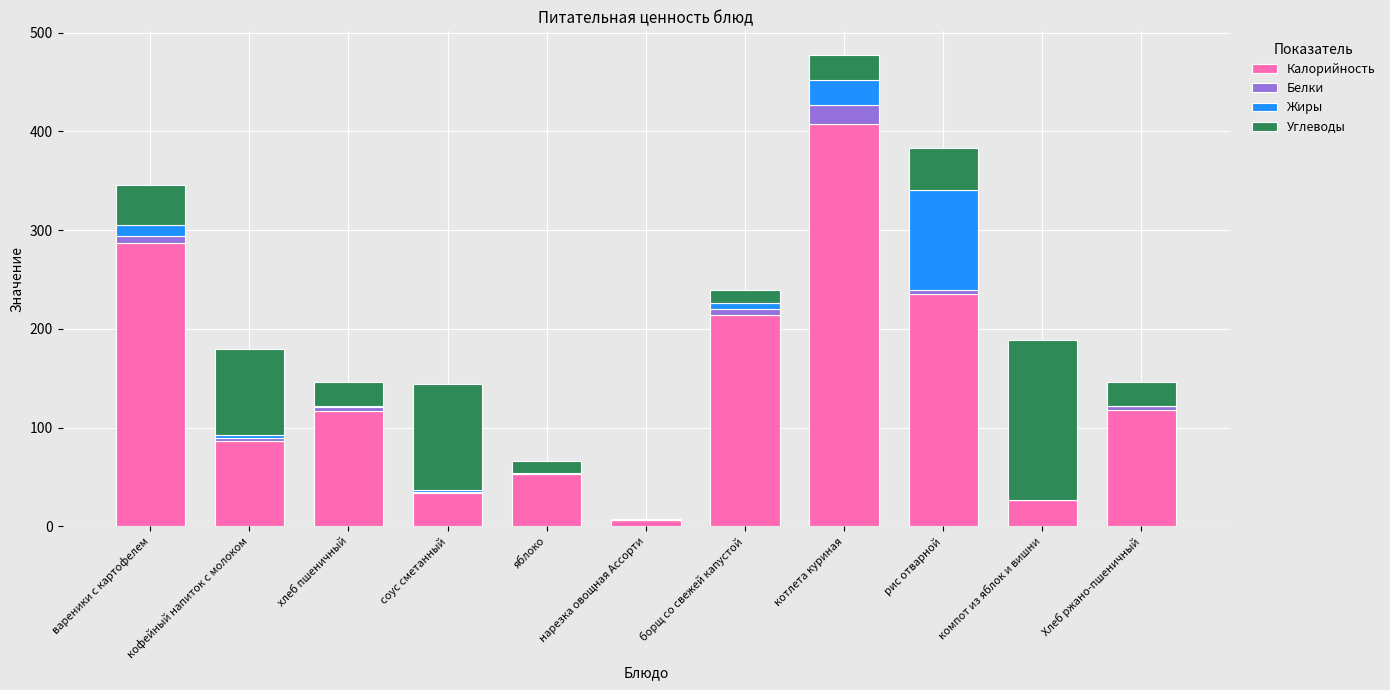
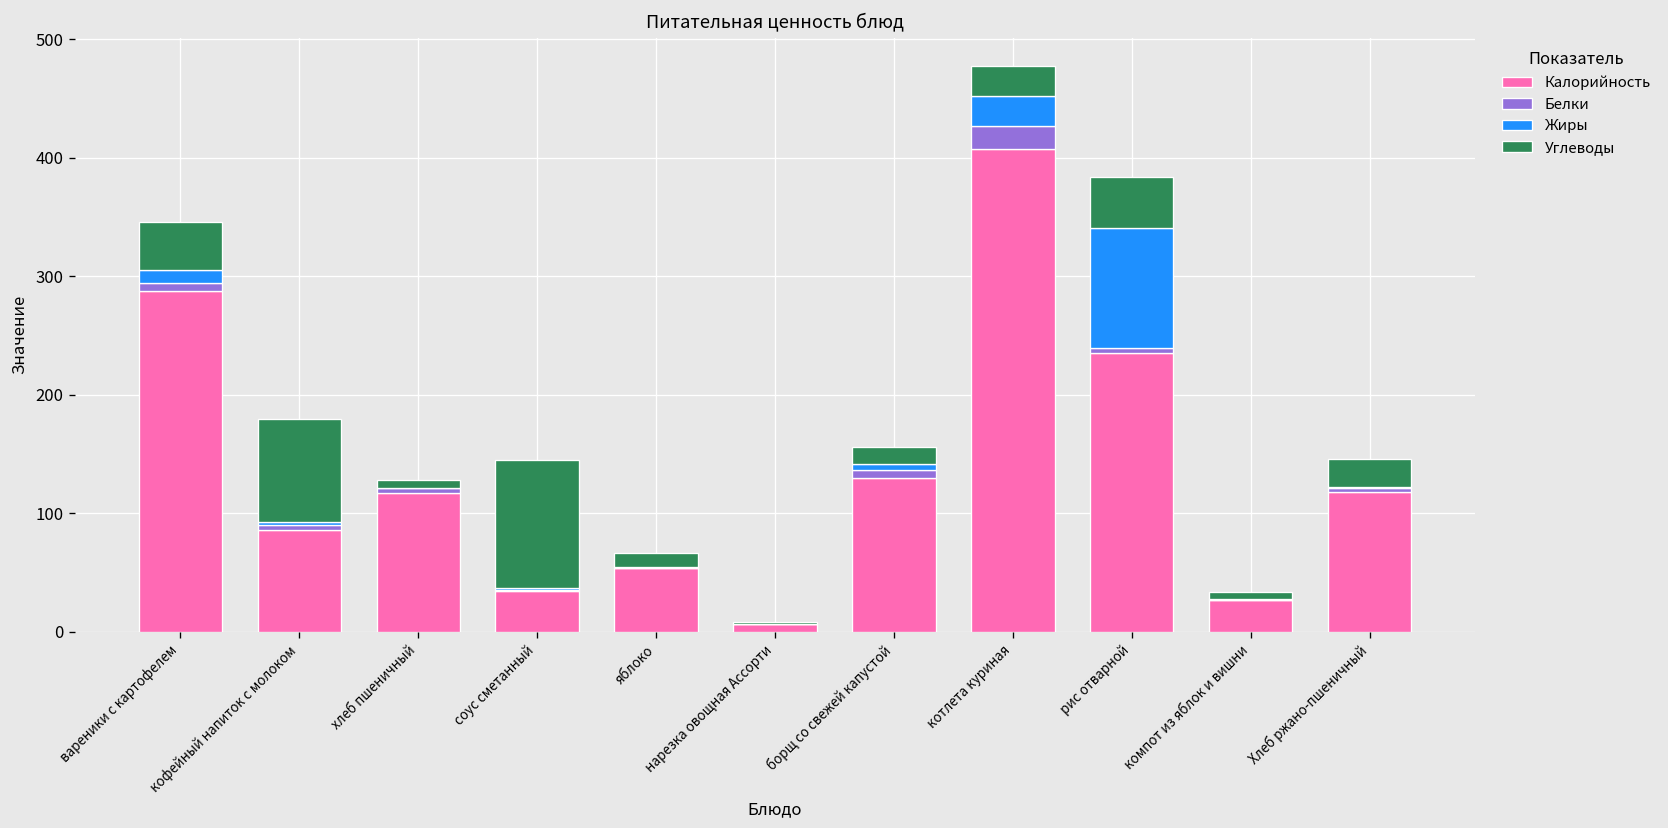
Углеводы, хлеб пшеничный: 20 -> 10
Калорийность, борщ со свежей капустой: 210 -> 130
Углеводы, компот из яблок и вишни: 160 -> 10
